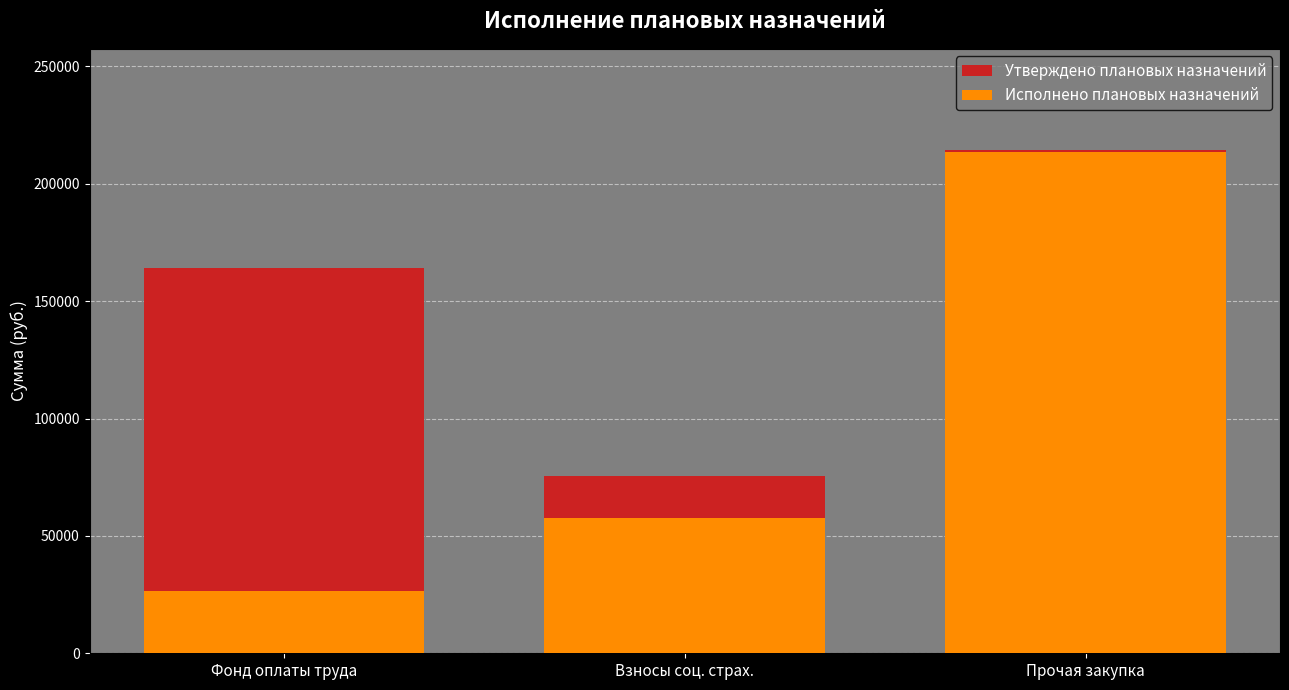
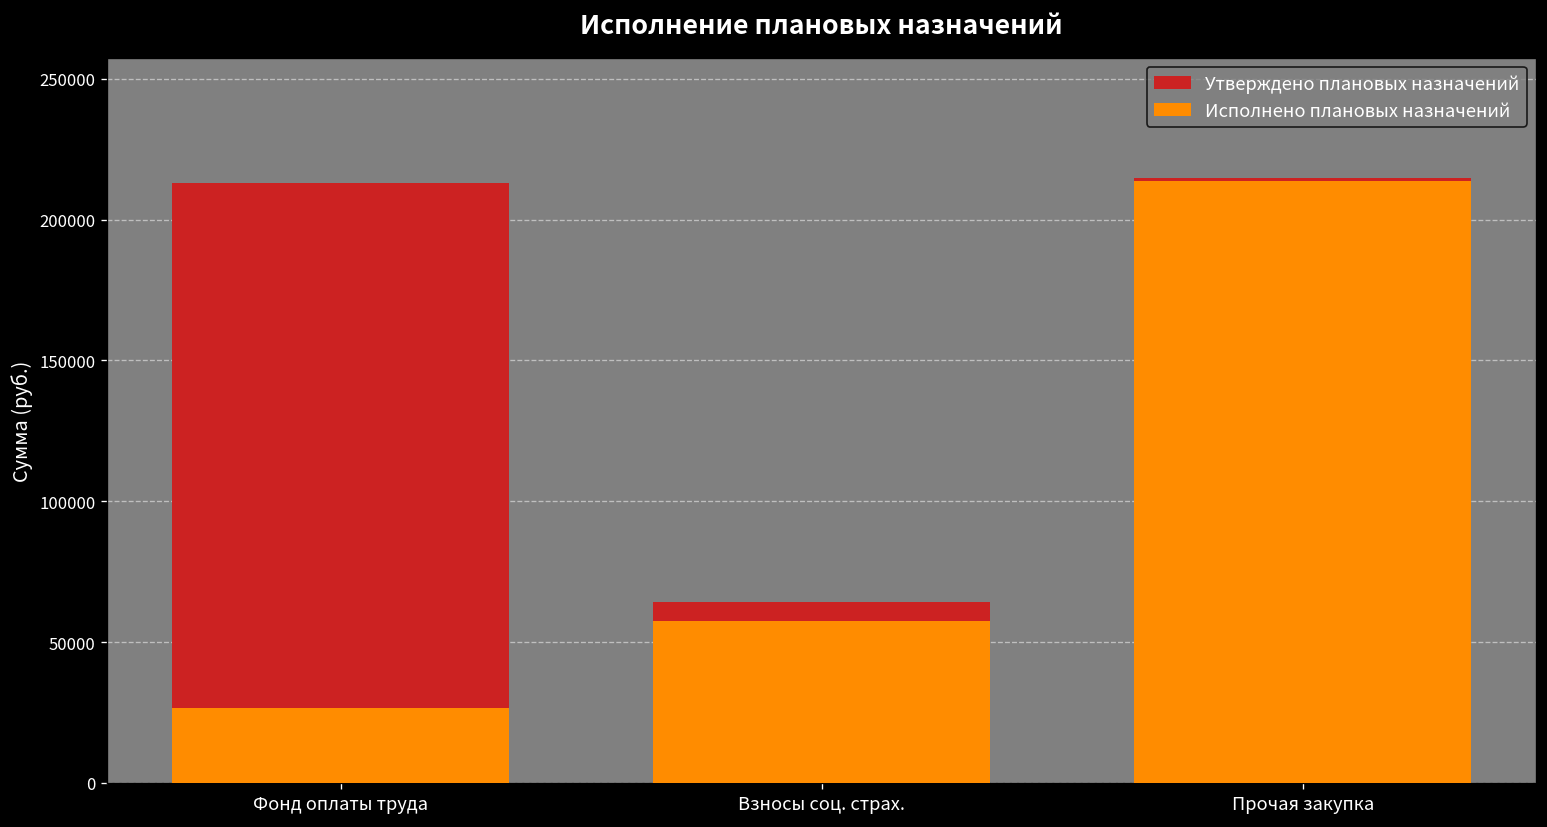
Утверждено плановых назначений, Фонд оплаты труда: 164000 -> 213000
Утверждено плановых назначений, Взносы соц. страх.: 76000 -> 64000
